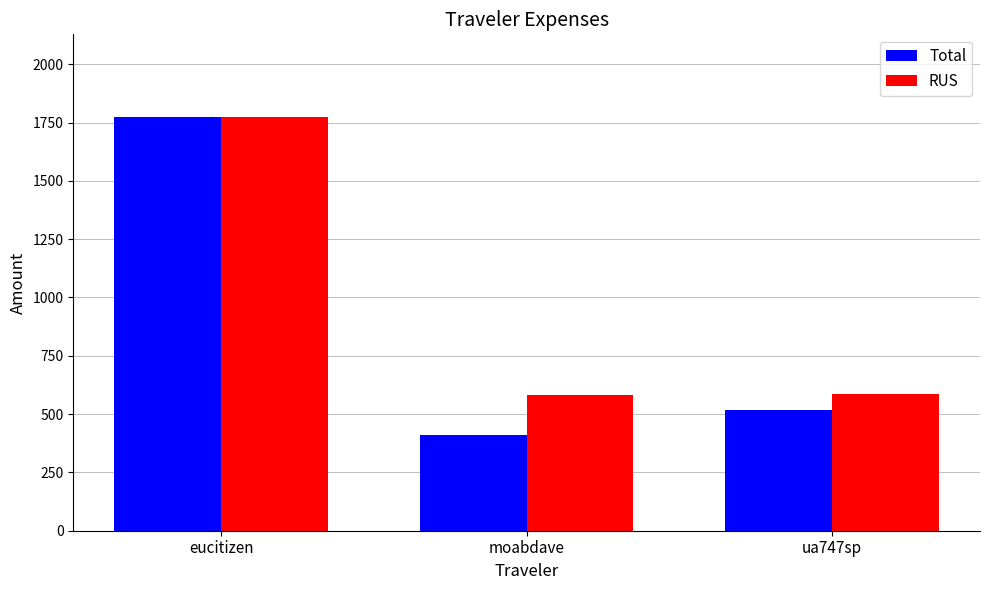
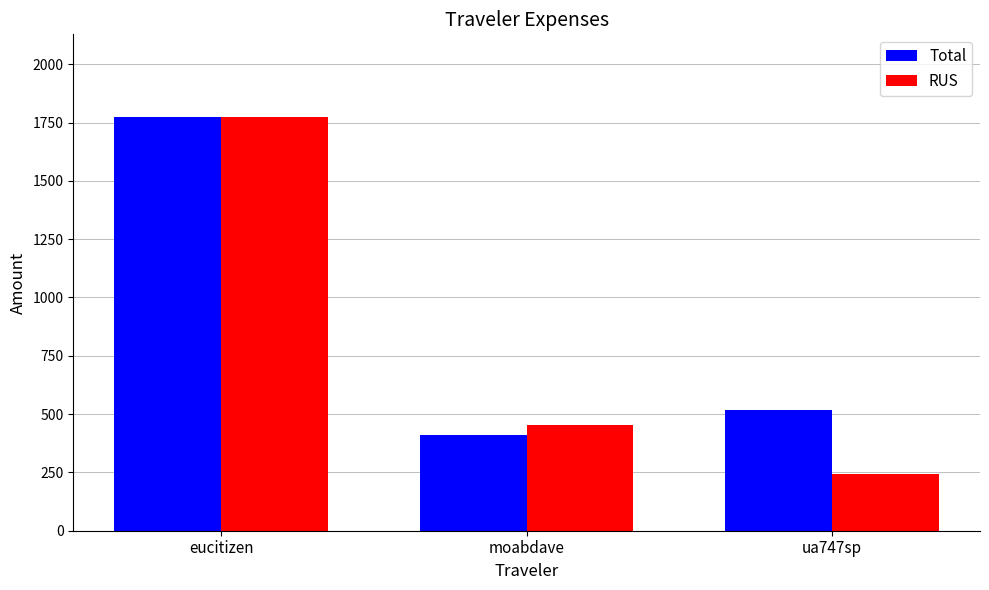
RUS, moabdave: 580 -> 450
RUS, ua747sp: 590 -> 240
